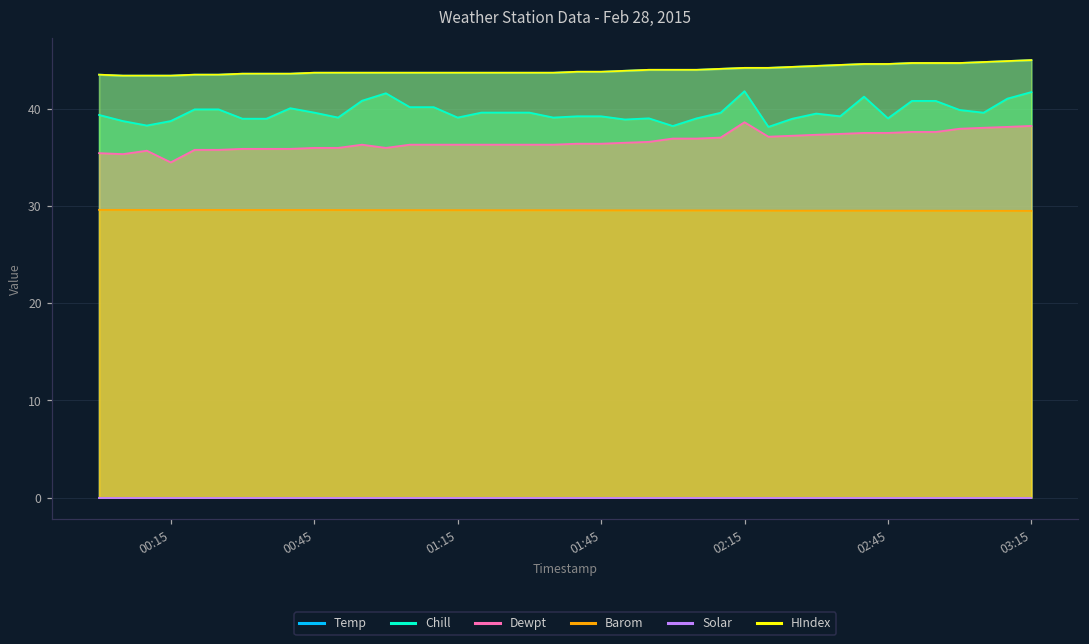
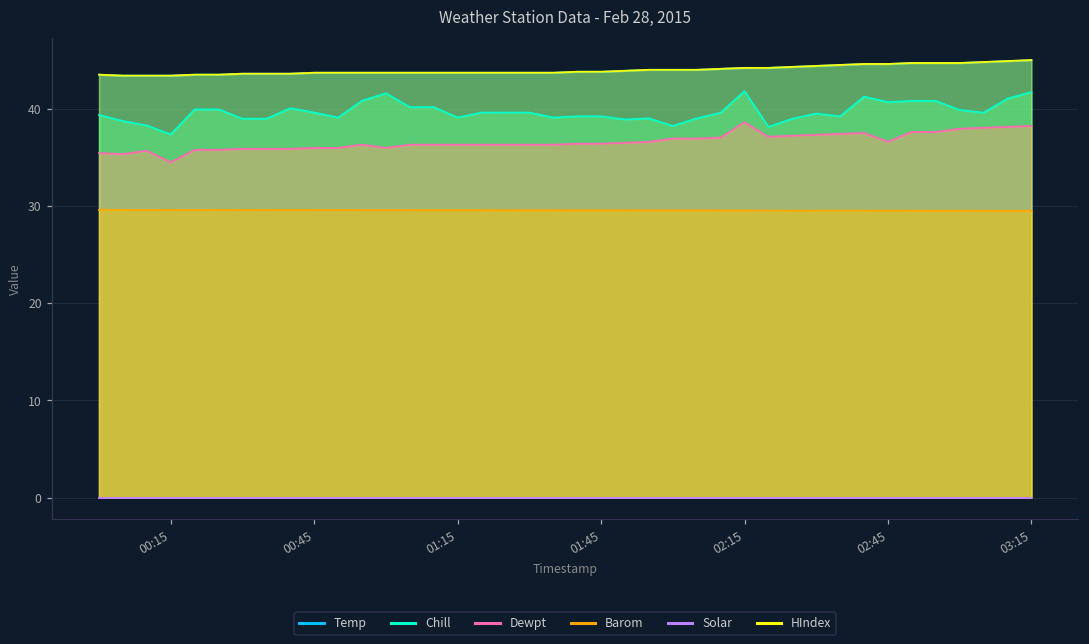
Chill, 00:15: 39 -> 37
Chill, 02:45: 39 -> 41
Dewpt, 02:45: 38 -> 37
